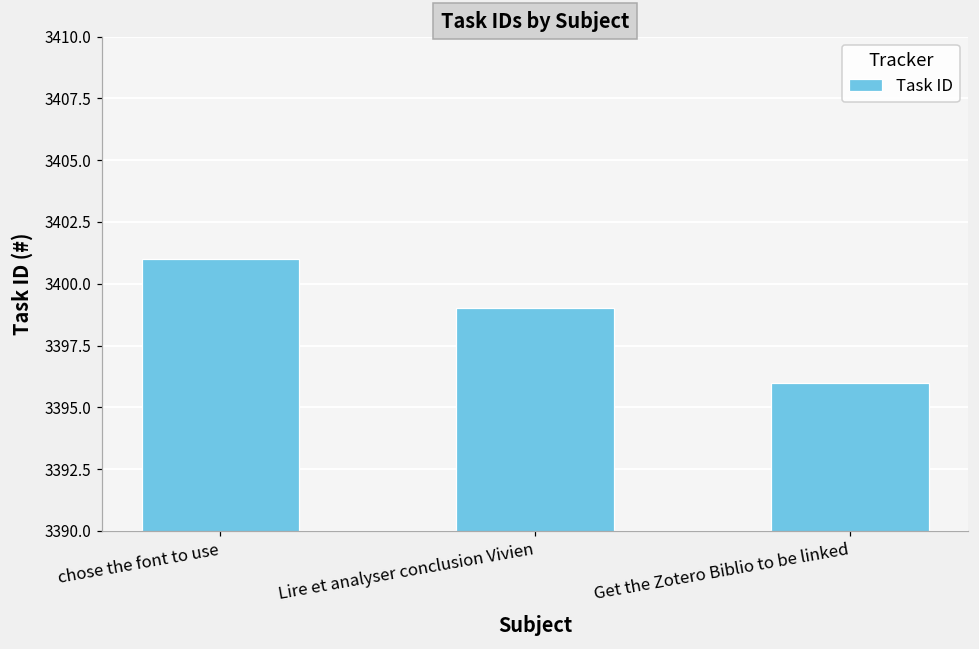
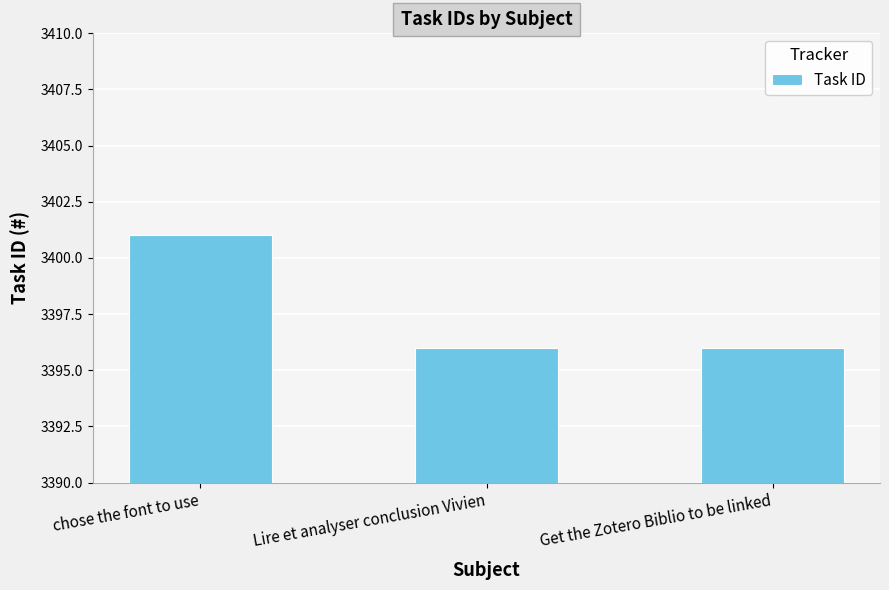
Lire et analyser conclusion Vivien: 3399 -> 3396
